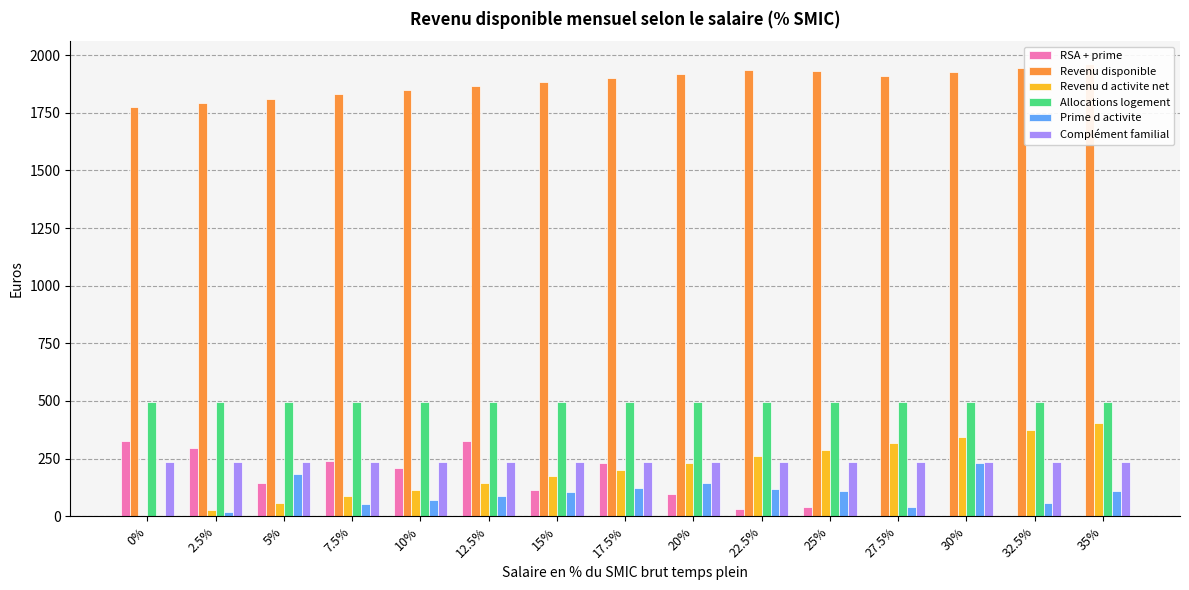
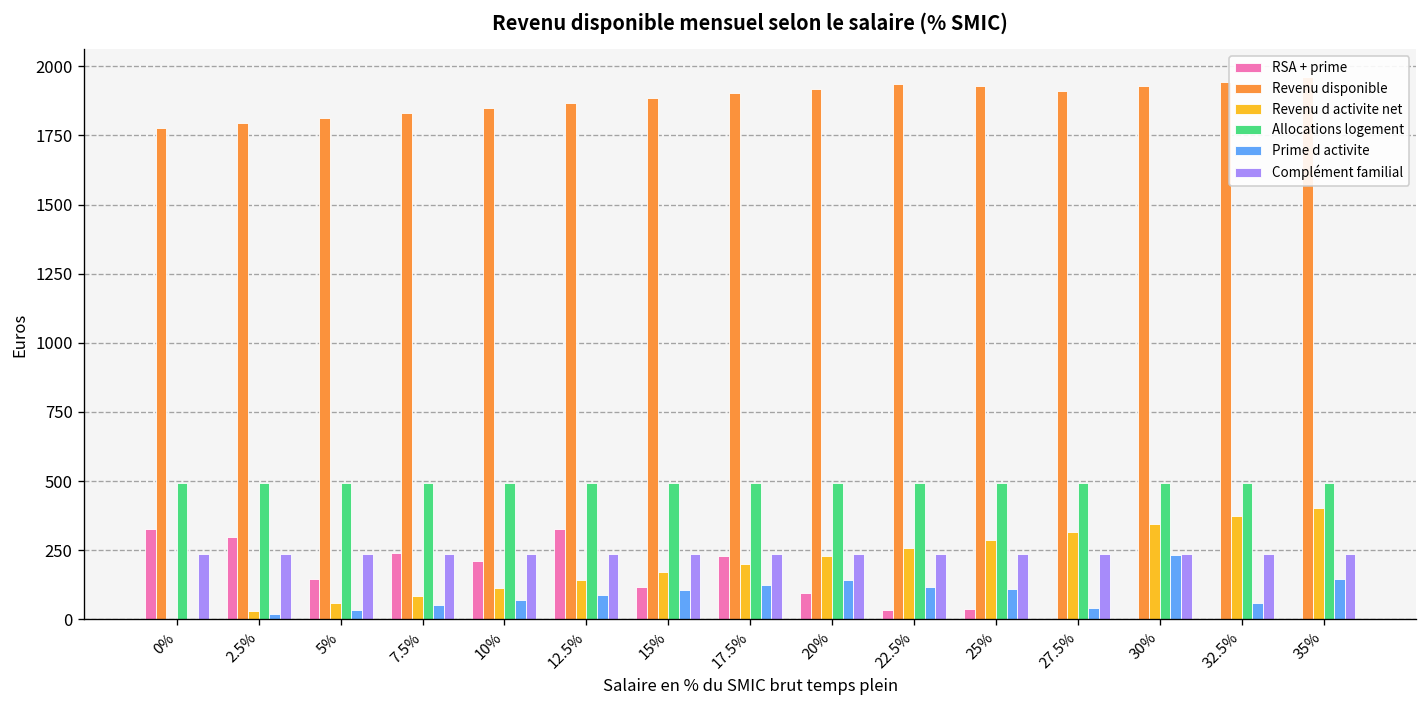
Prime d activite, 5%: 180 -> 40
Prime d activite, 35%: 110 -> 150
